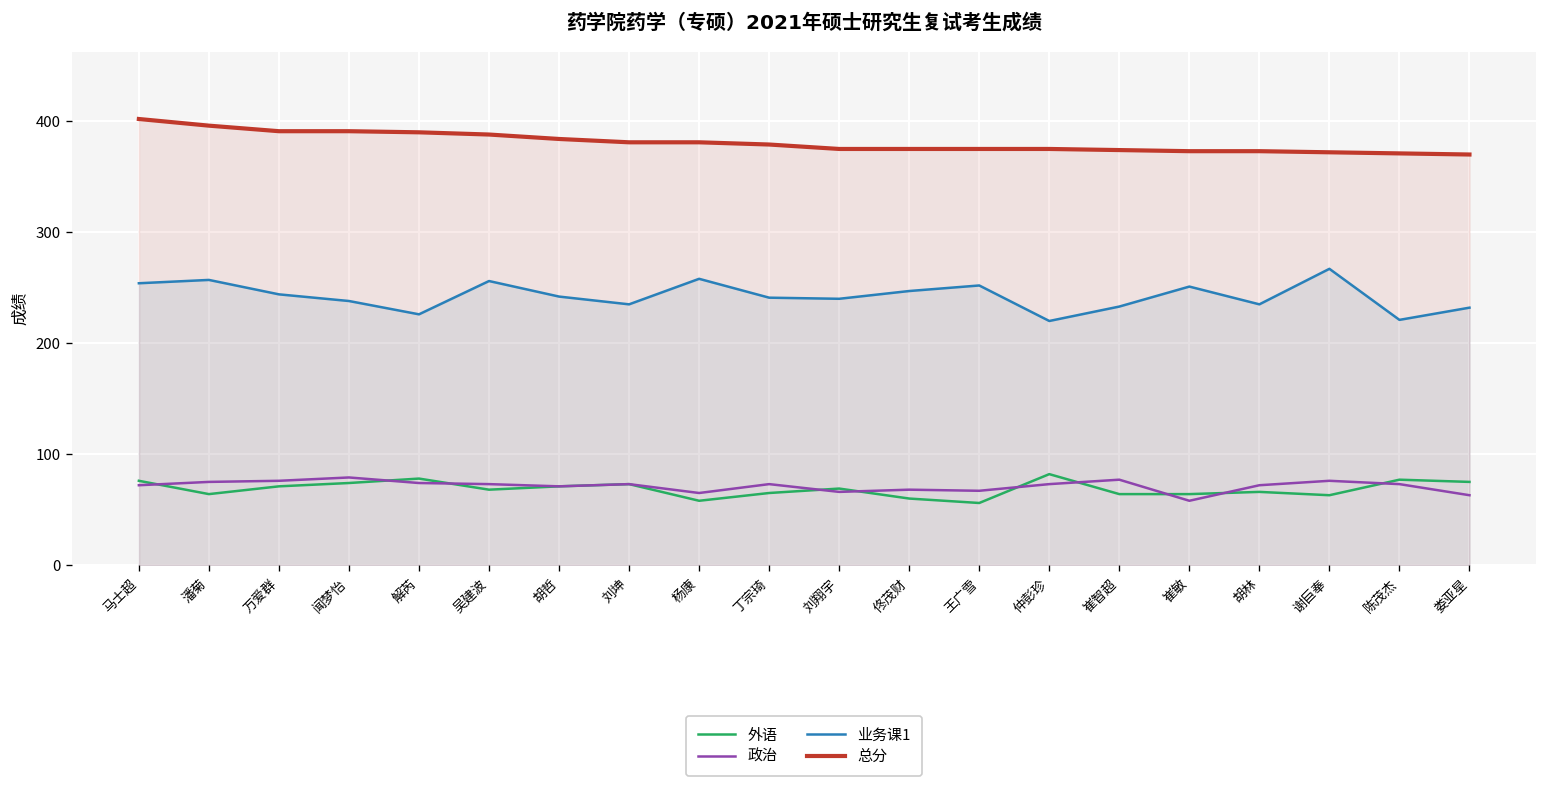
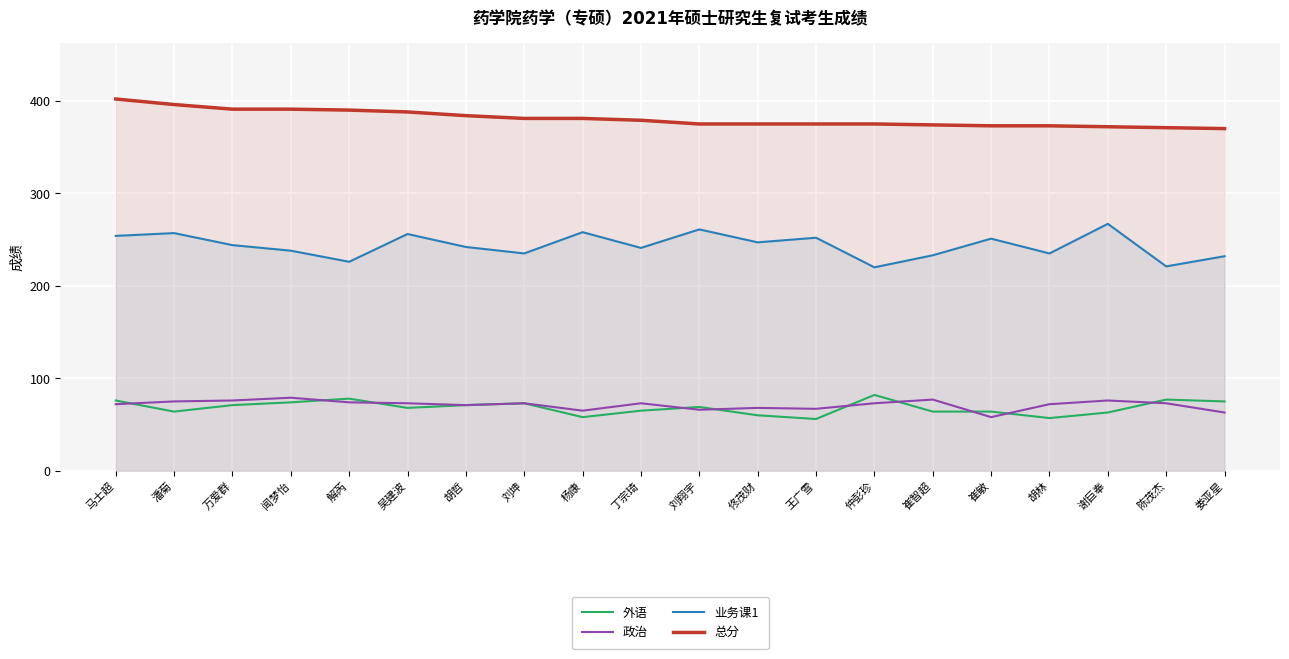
业务课1, 刘翔宇: 240 -> 260
外语, 胡林: 70 -> 60
